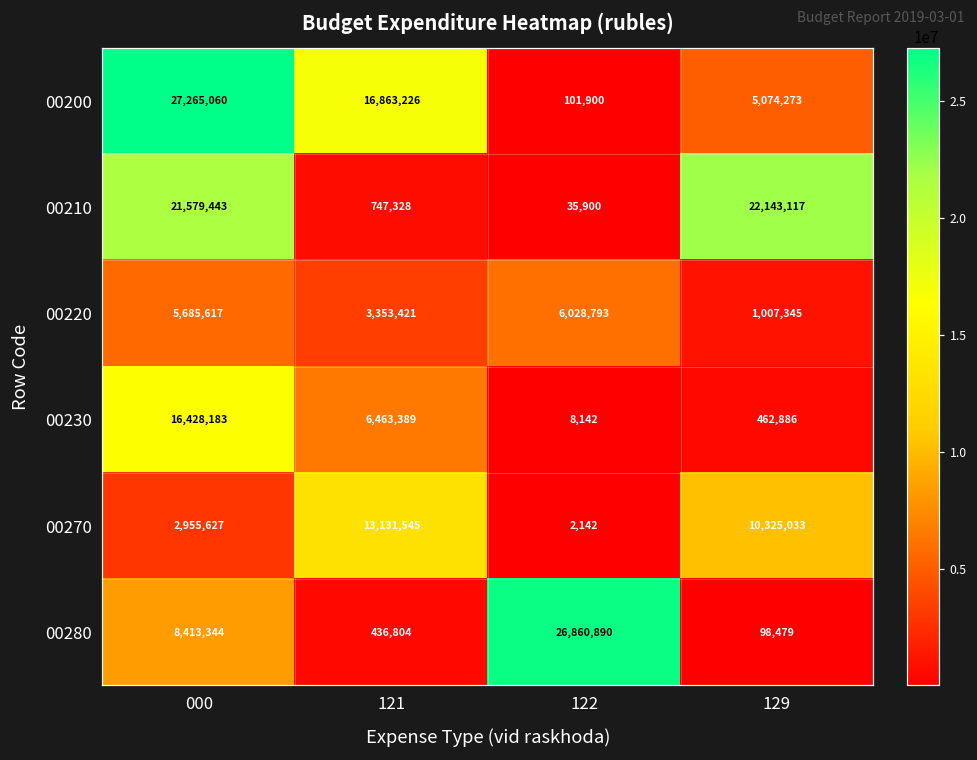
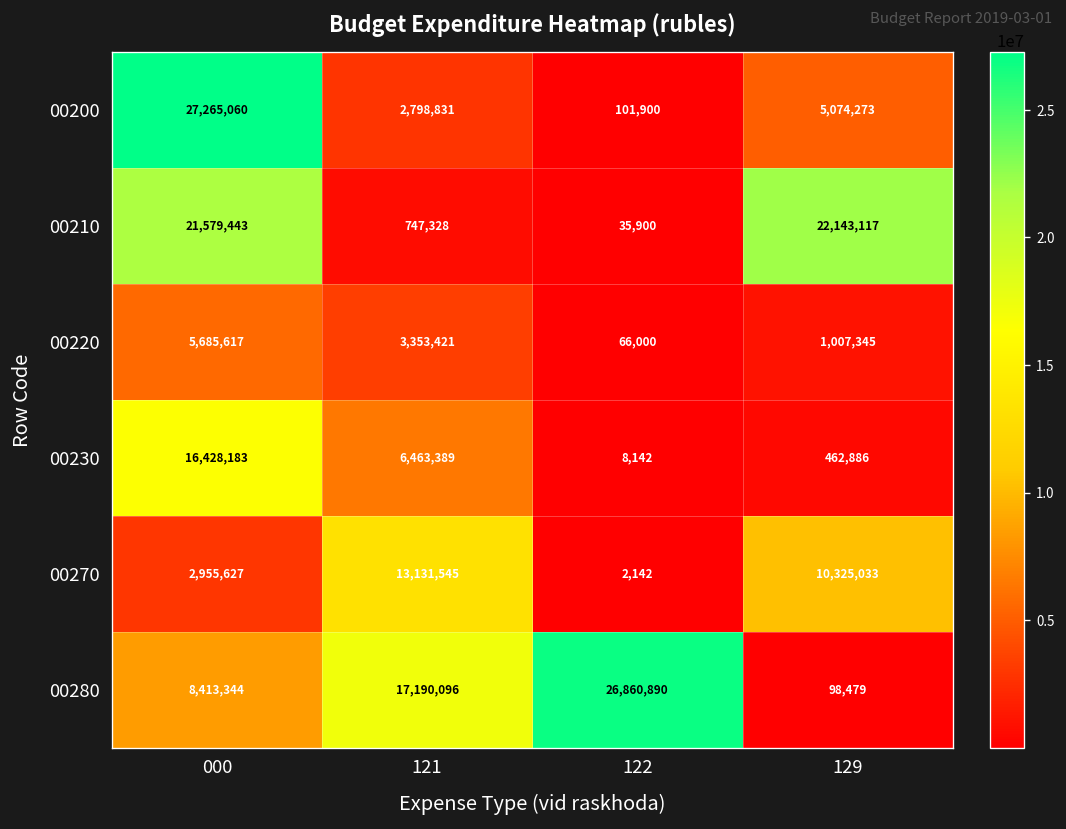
00200, 121: 16,863,226 -> 2,798,831
00220, 122: 6,028,793 -> 66,000
00280, 121: 436,804 -> 17,190,096
